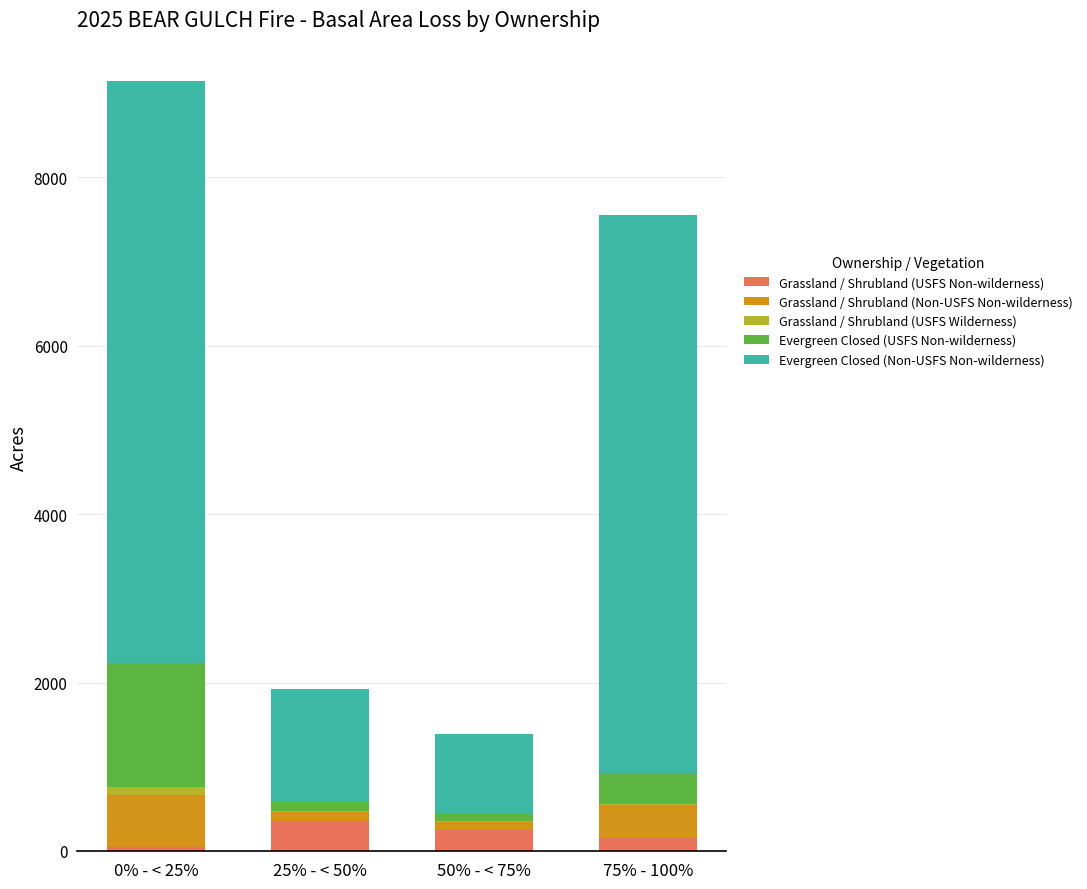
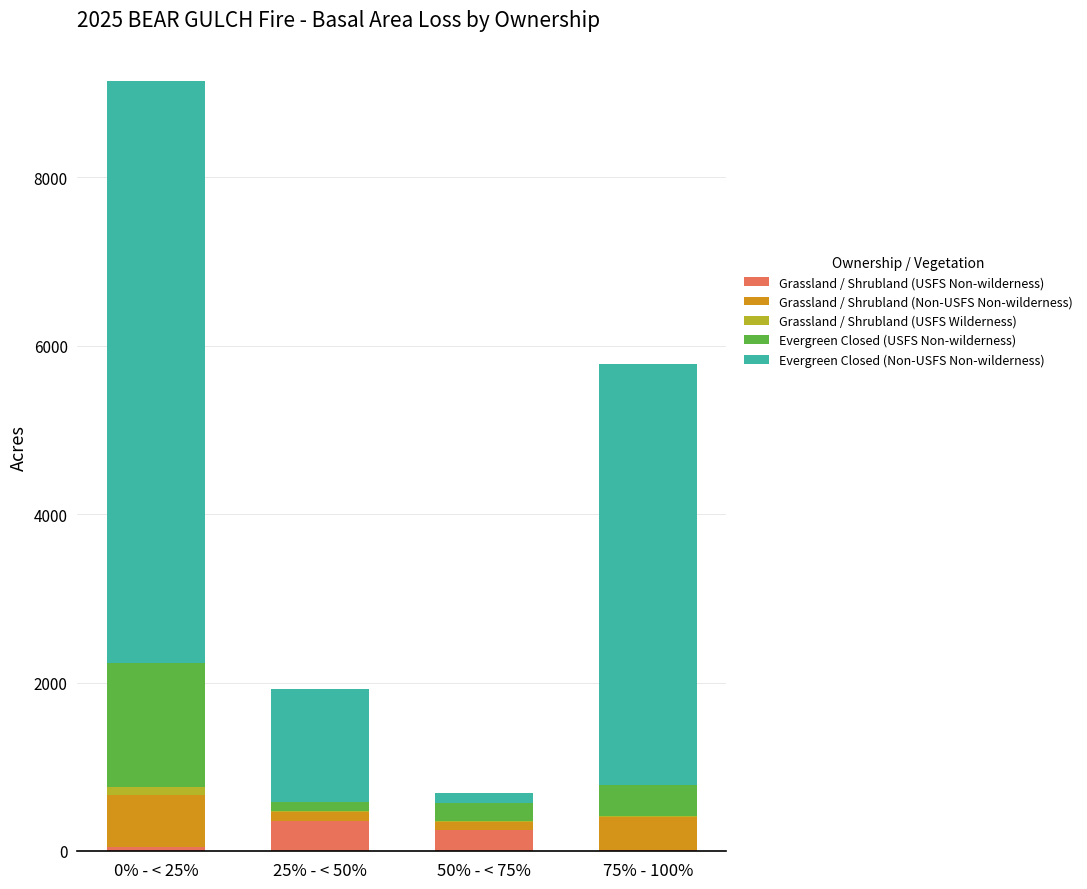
Evergreen Closed (USFS Non-wilderness), 50% - < 75%: 100 -> 200
Evergreen Closed (Non-USFS Non-wilderness), 50% - < 75%: 1000 -> 100
Grassland / Shrubland (USFS Non-wilderness), 75% - 100%: 200 -> 0
Evergreen Closed (Non-USFS Non-wilderness), 75% - 100%: 6600 -> 5000
